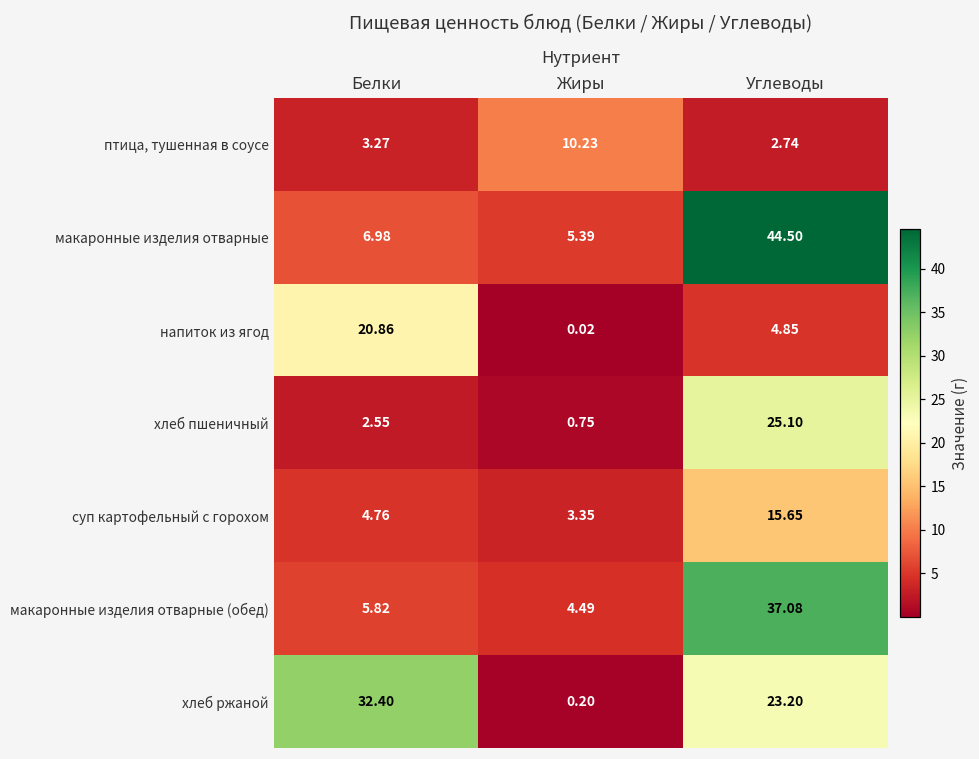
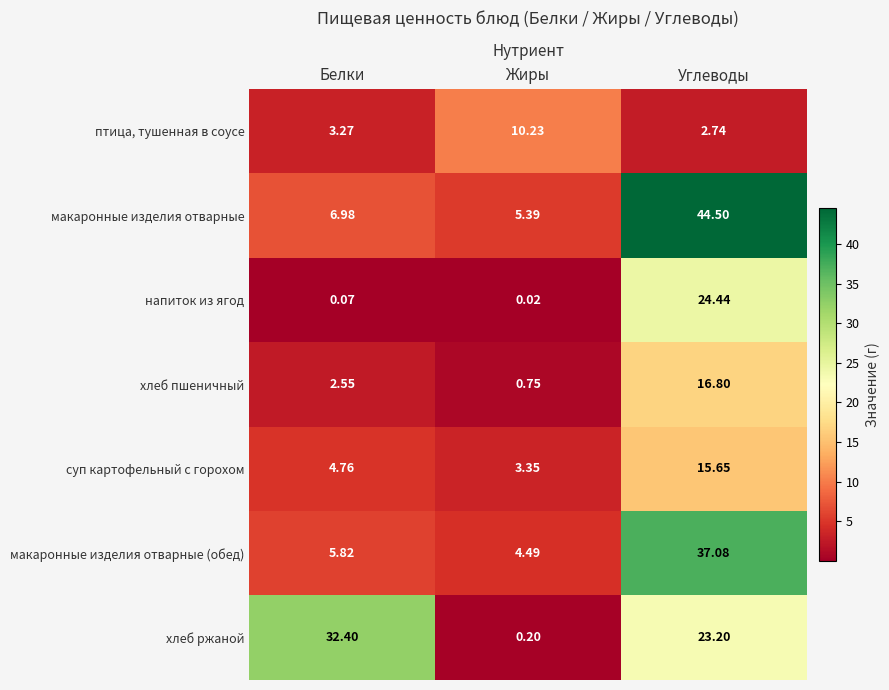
напиток из ягод, Белки: 20.86 -> 0.07
напиток из ягод, Углеводы: 4.85 -> 24.44
хлеб пшеничный, Углеводы: 25.10 -> 16.80
